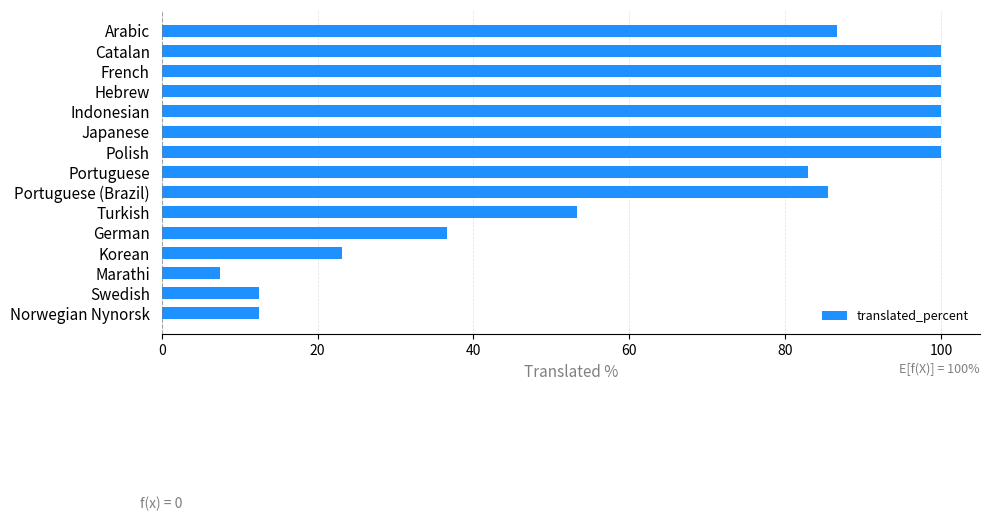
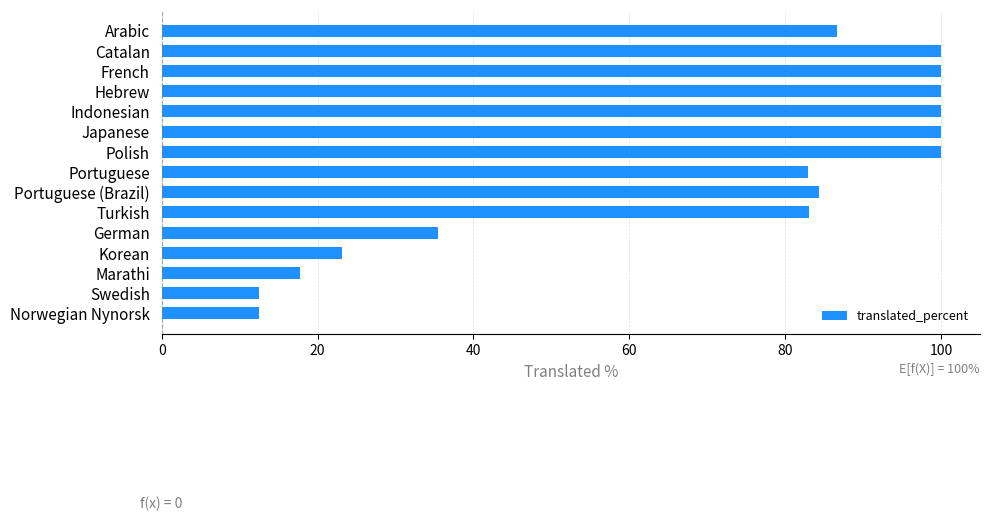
Portuguese (Brazil): 86 -> 84
Turkish: 53 -> 83
German: 37 -> 36
Marathi: 8 -> 18
